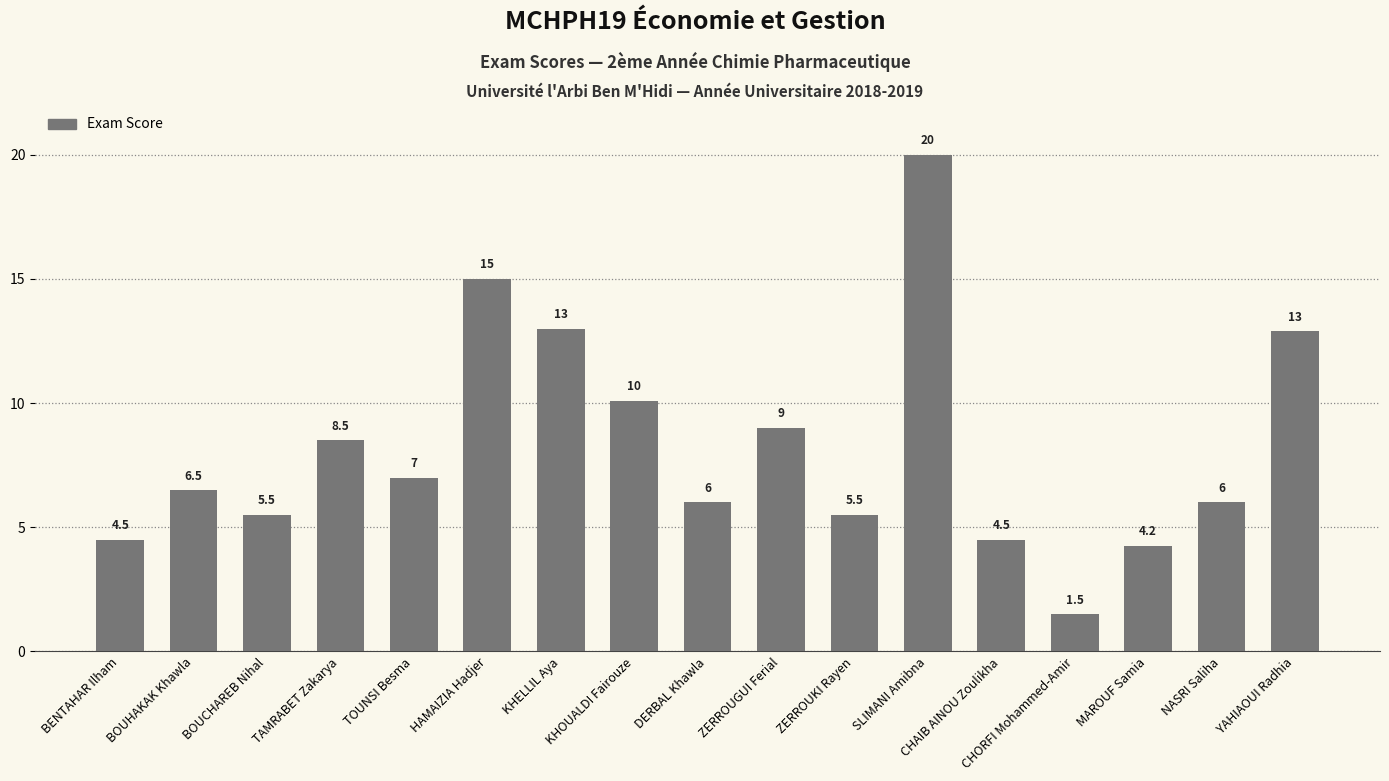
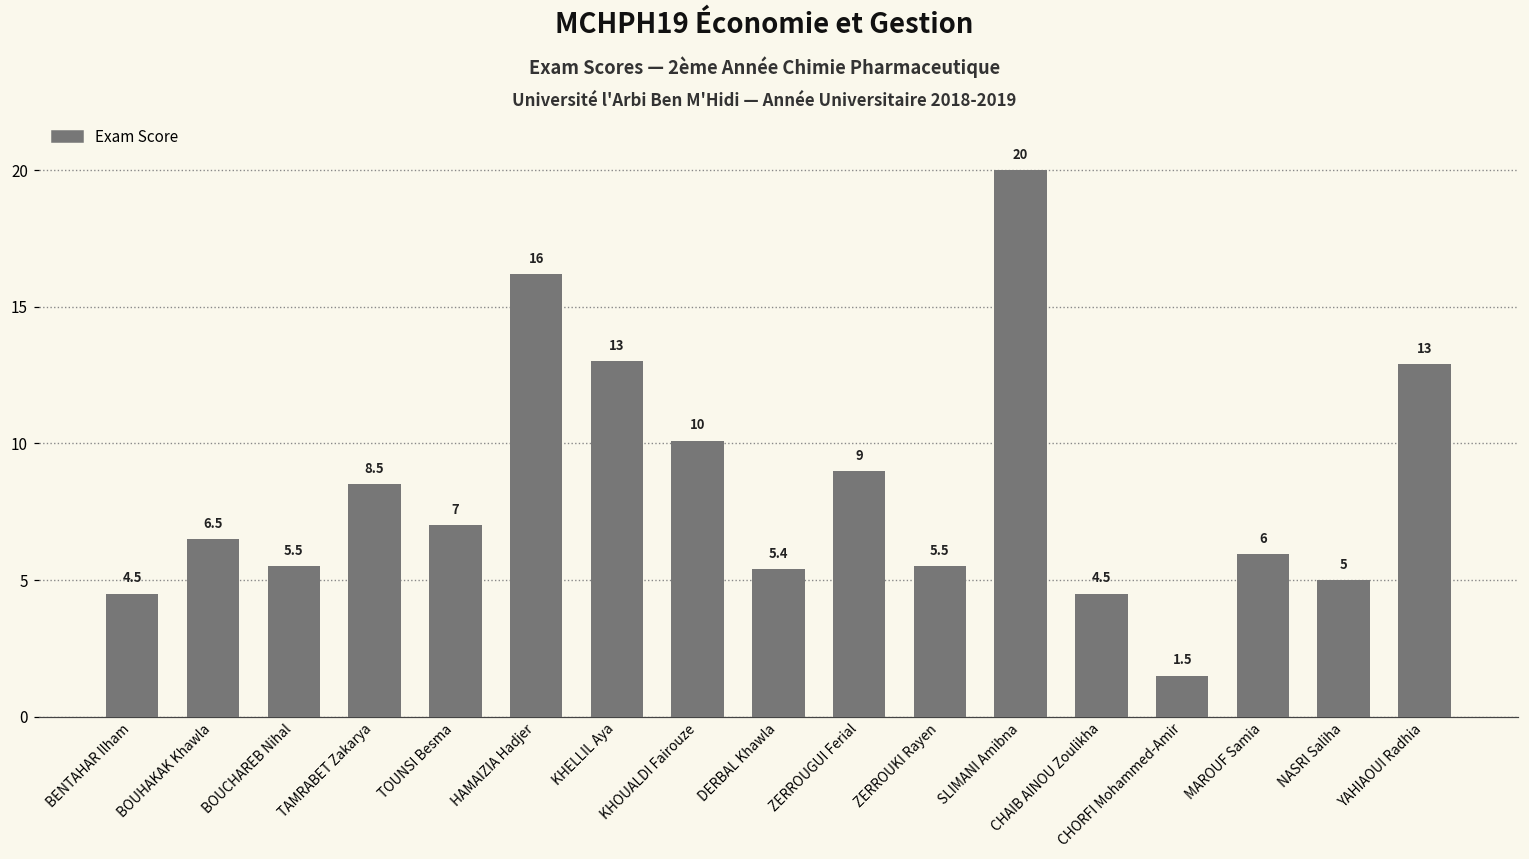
HAMAIZIA Hadjer: 15 -> 16
DERBAL Khawla: 6 -> 5.4
MAROUF Samia: 4.2 -> 6
NASRI Saliha: 6 -> 5
